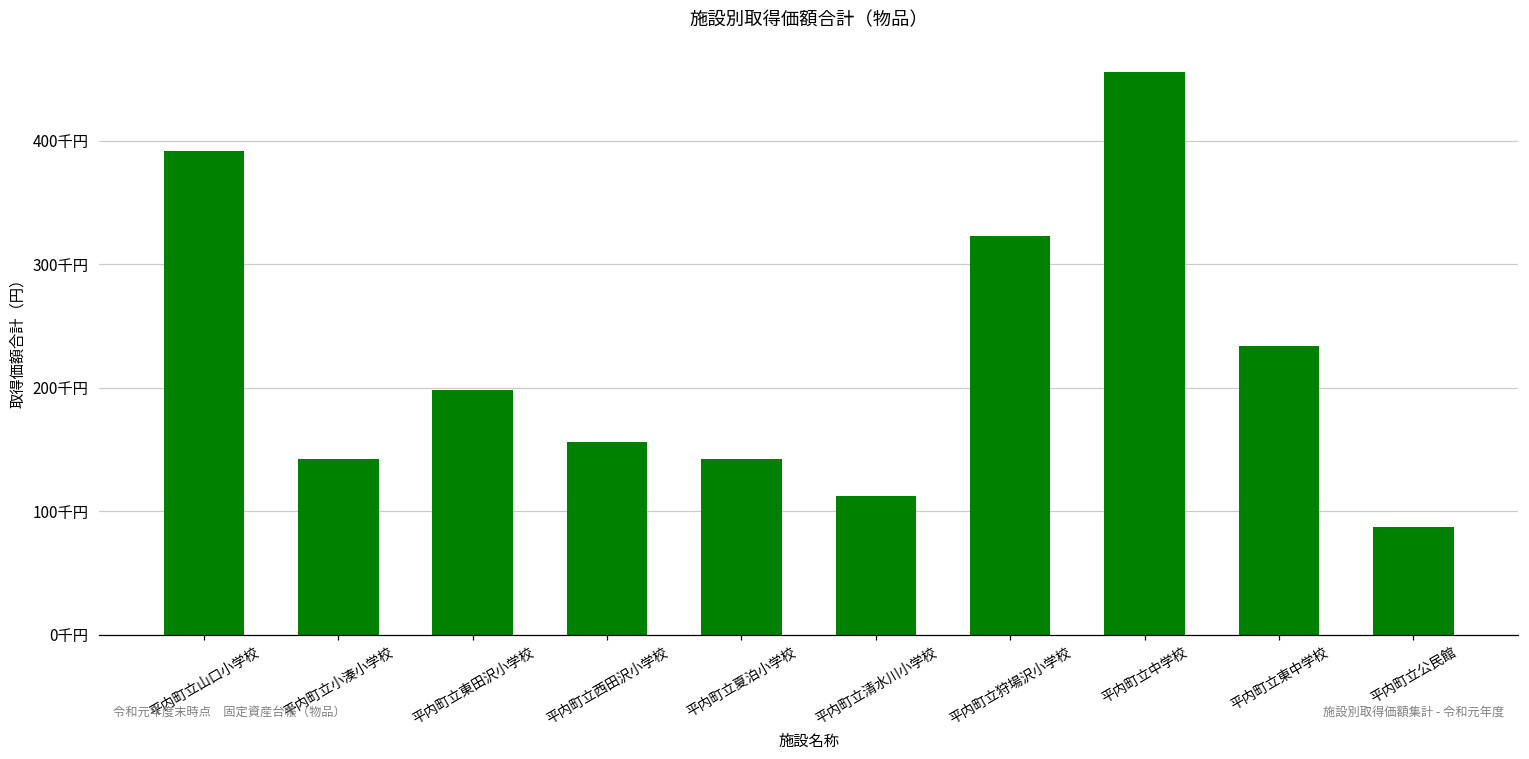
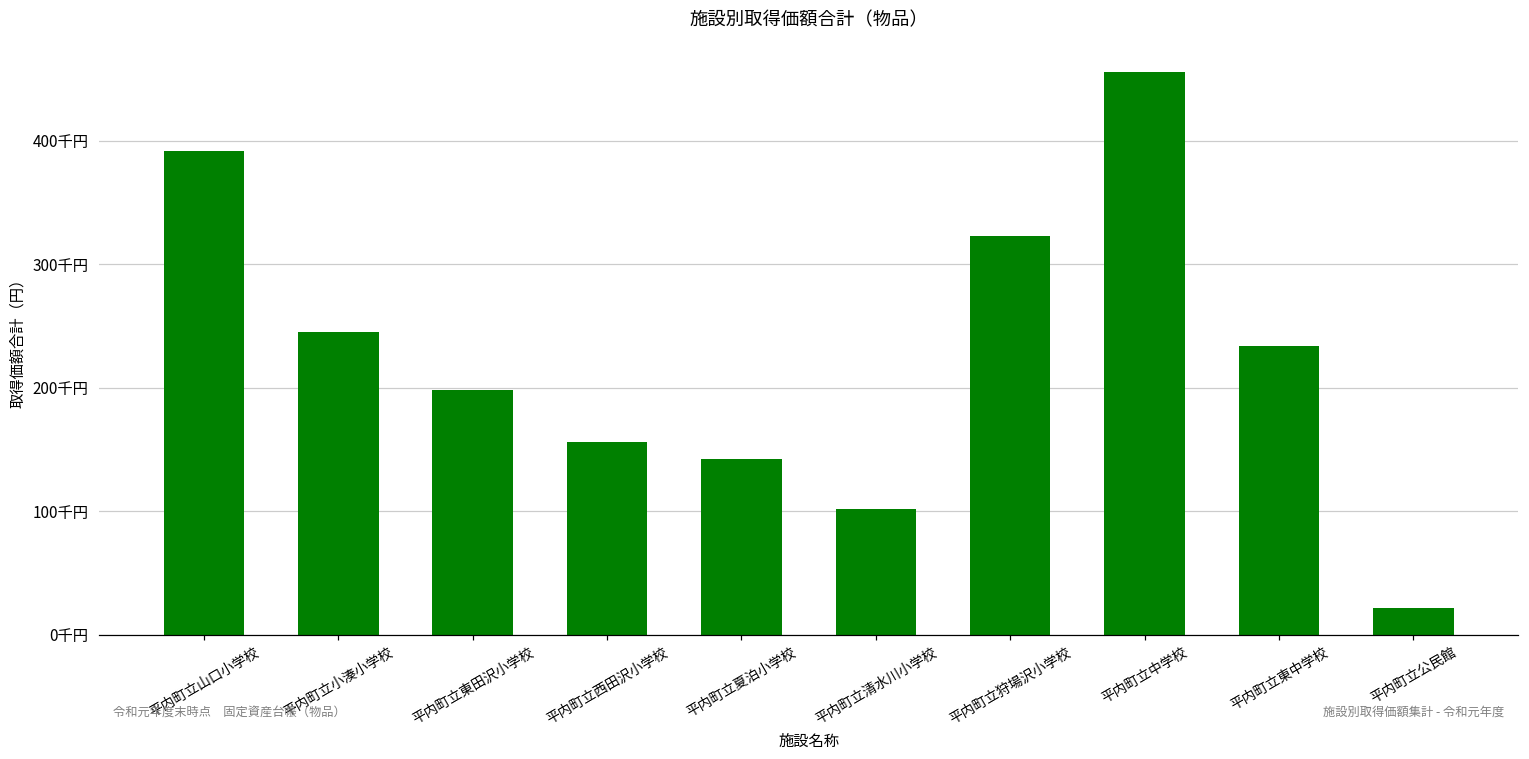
平内町立小湊小学校: 143千円 -> 245千円
平内町立清水川小学校: 112千円 -> 102千円
平内町立公民館: 87千円 -> 22千円
